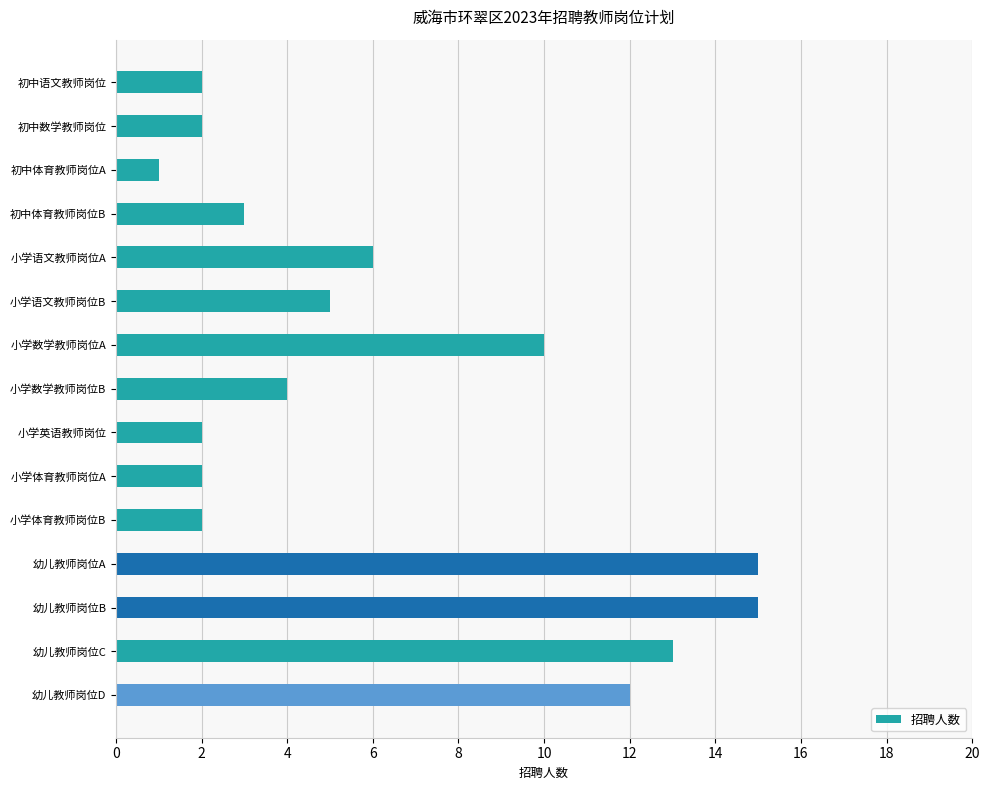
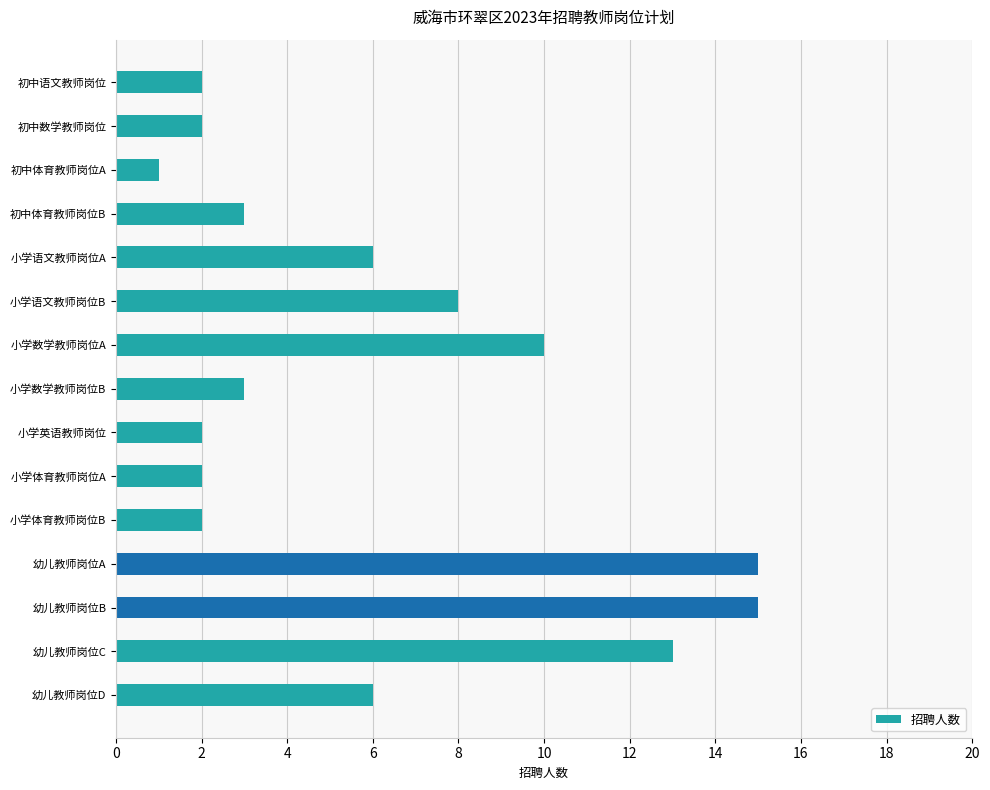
小学语文教师岗位B: 5 -> 8
小学数学教师岗位B: 4 -> 3
幼儿教师岗位D: 12 -> 6
